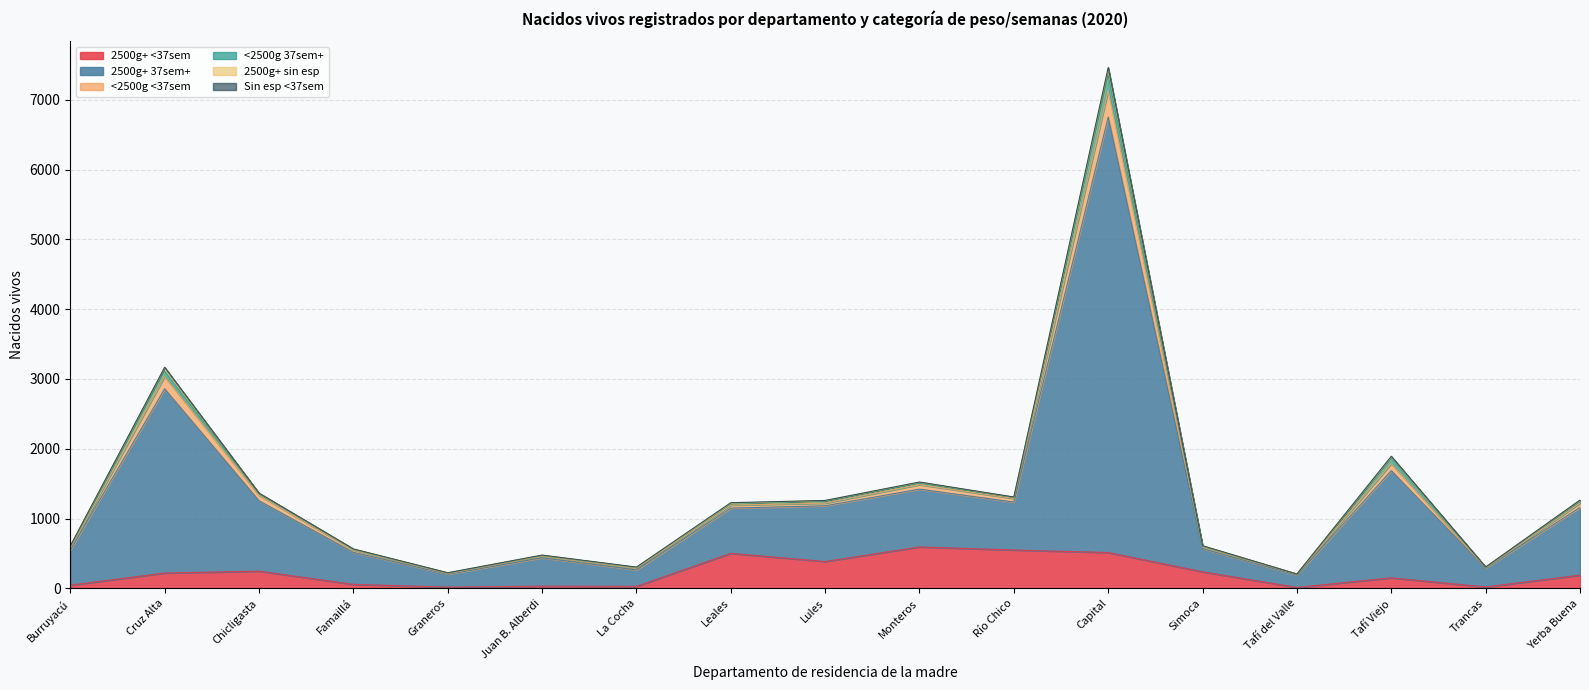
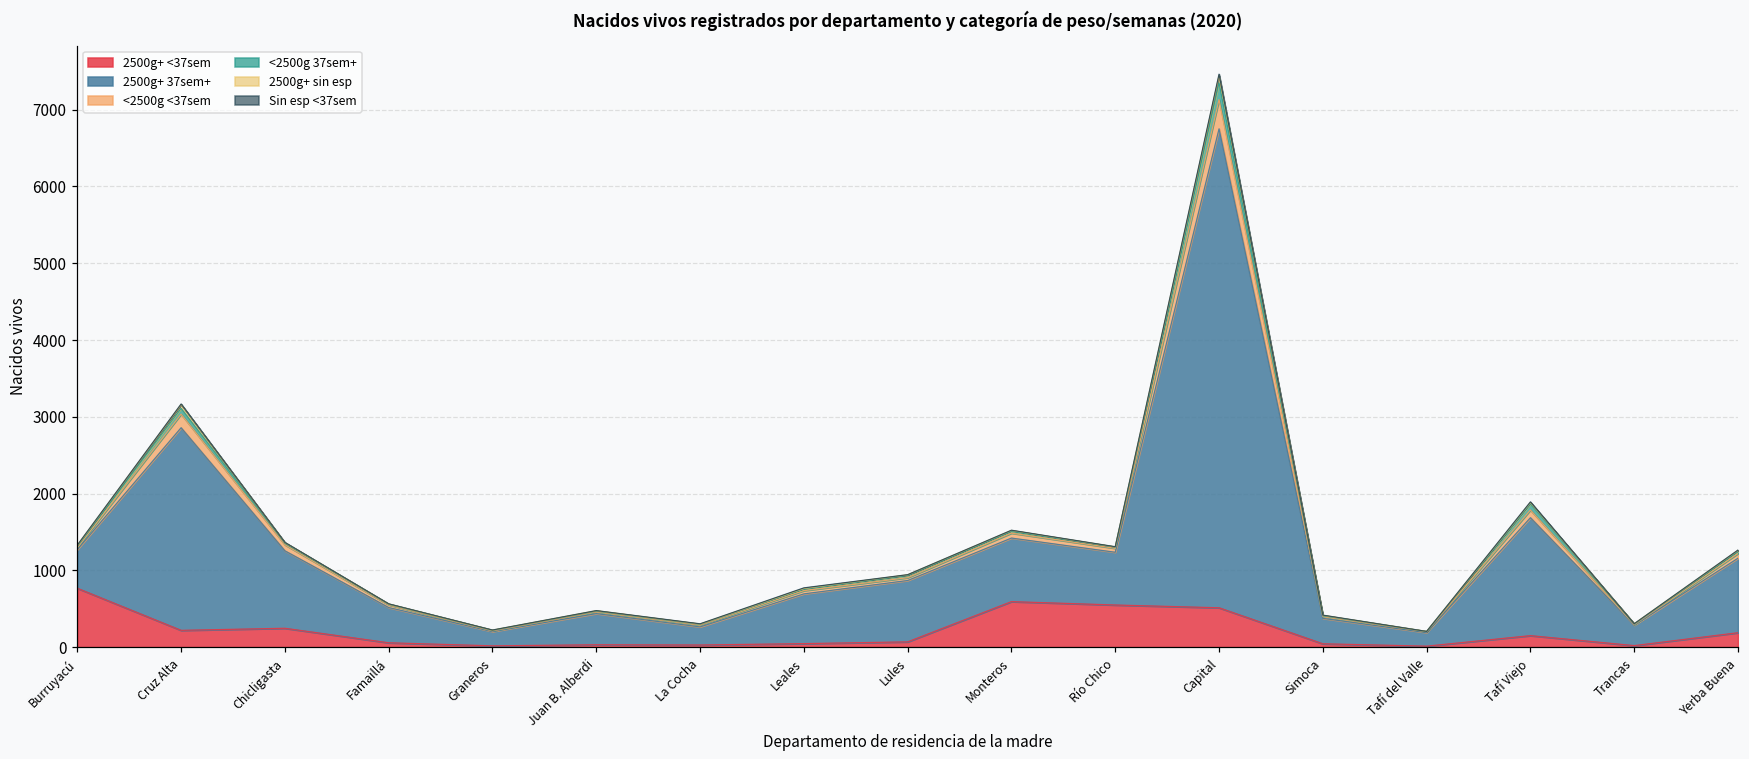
2500g+ <37sem, Burruyacú: 0 -> 800
2500g+ <37sem, Leales: 500 -> 0
2500g+ <37sem, Lules: 400 -> 100
2500g+ <37sem, Simoca: 200 -> 0
